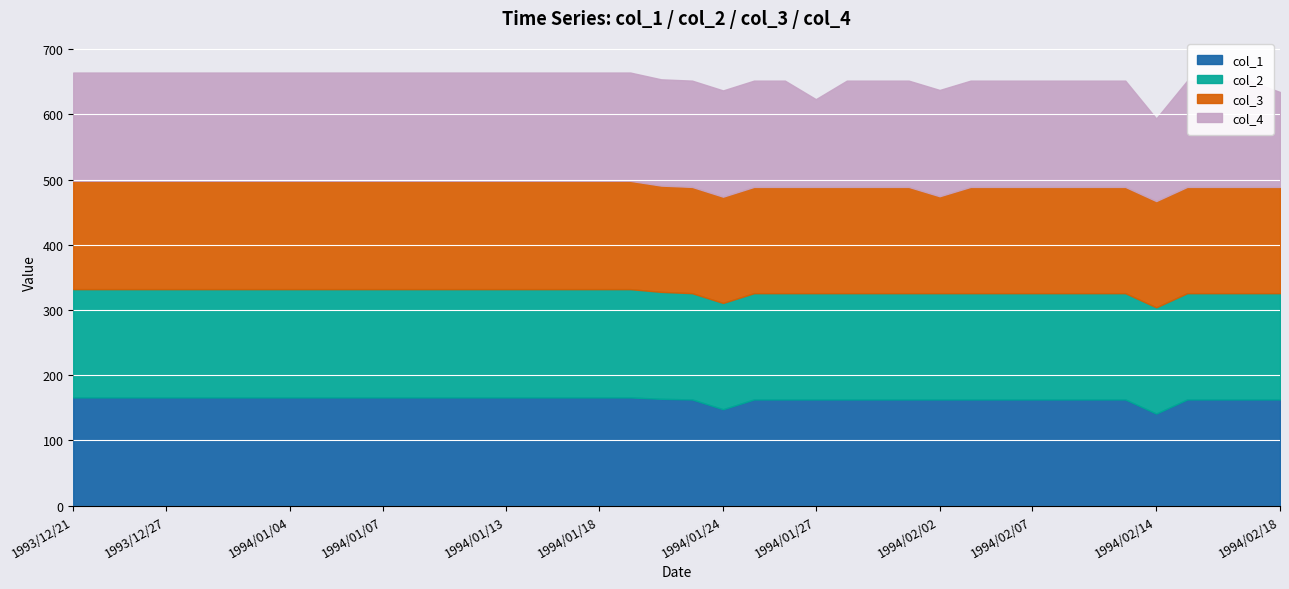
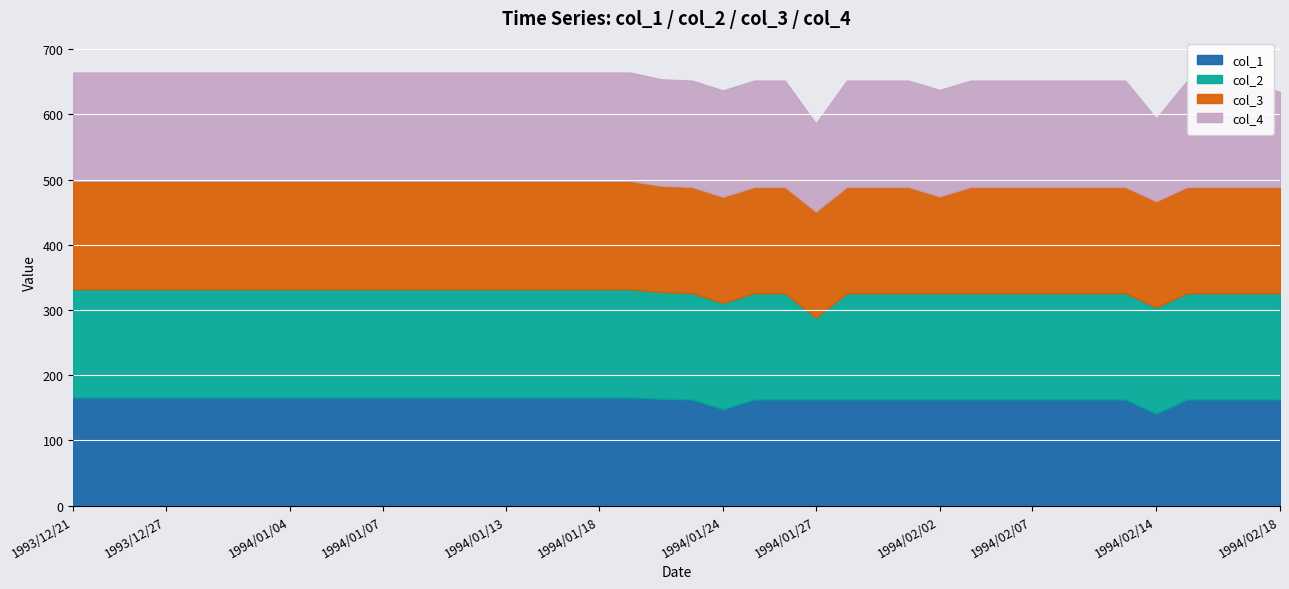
col_2, 1994/01/27: 160 -> 130
